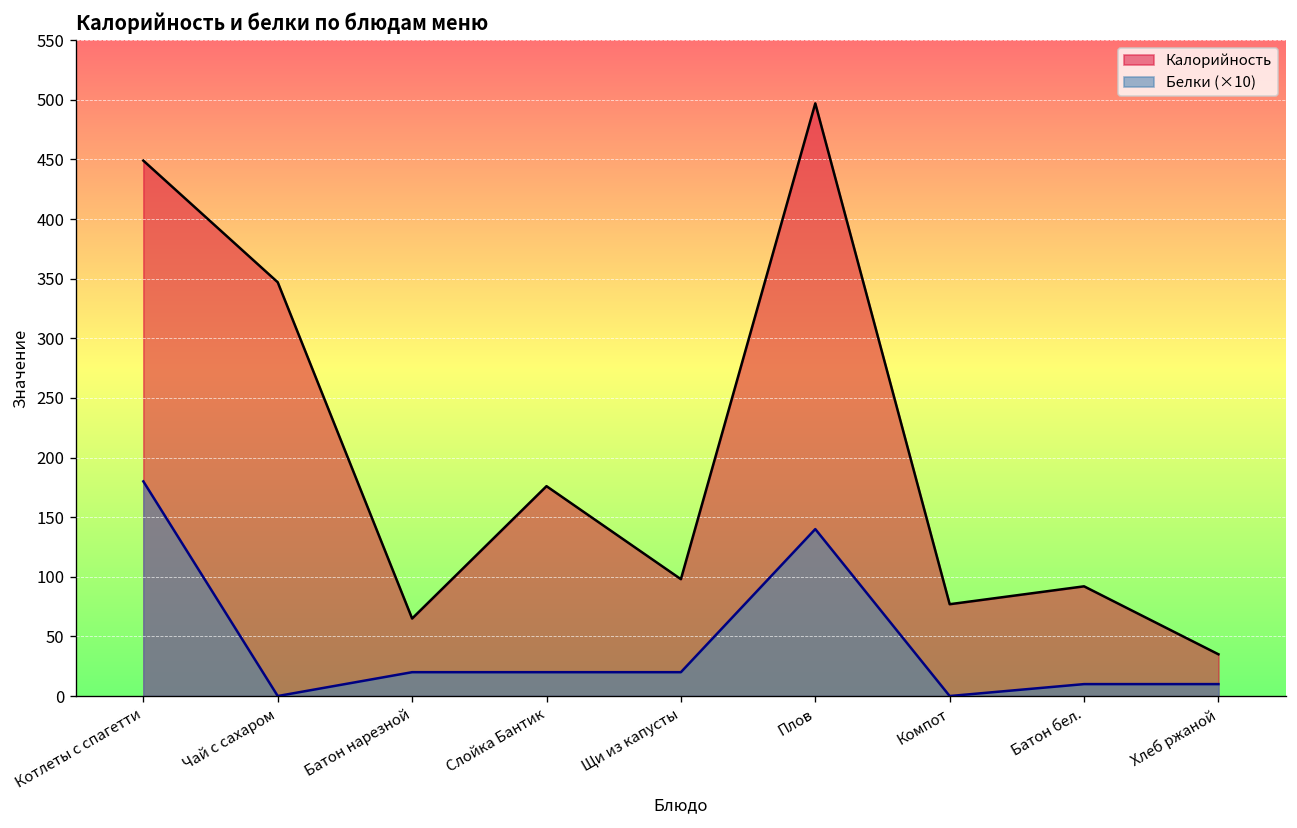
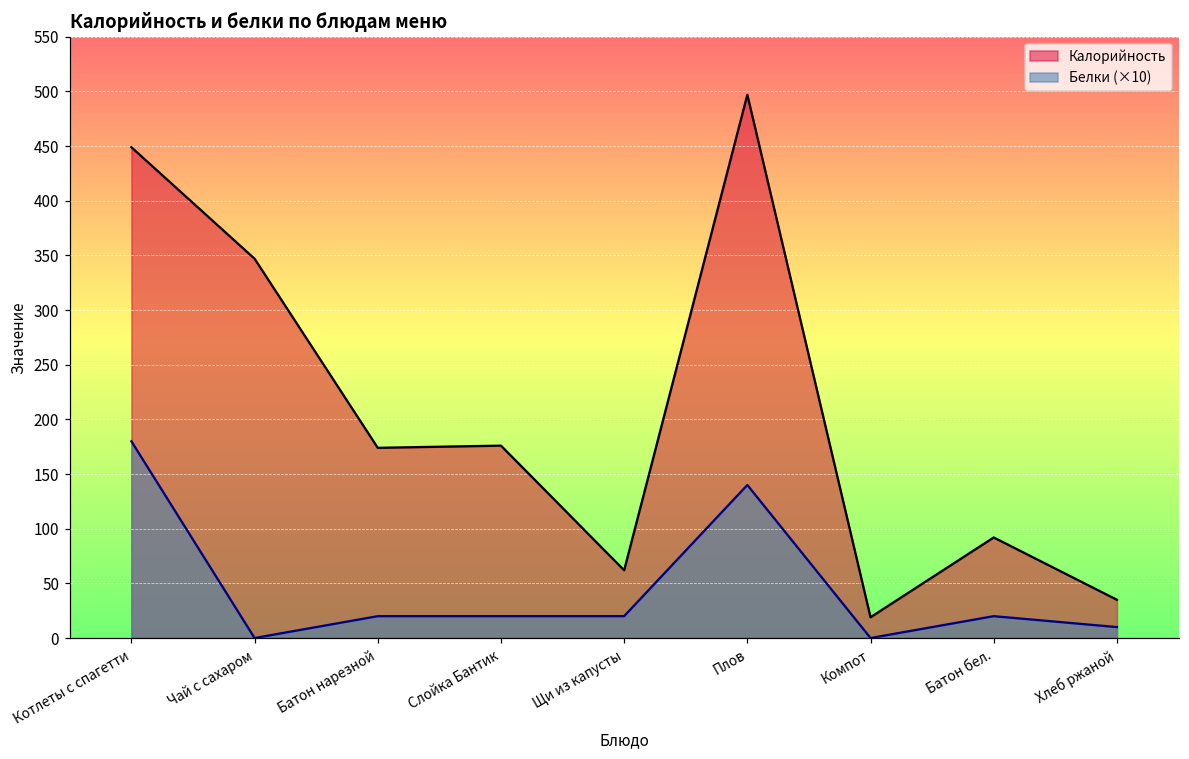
Калорийность, Батон нарезной: 70 -> 170
Калорийность, Щи из капусты: 100 -> 60
Калорийность, Компот: 80 -> 20
Белки (×10), Батон бел.: 10 -> 20
